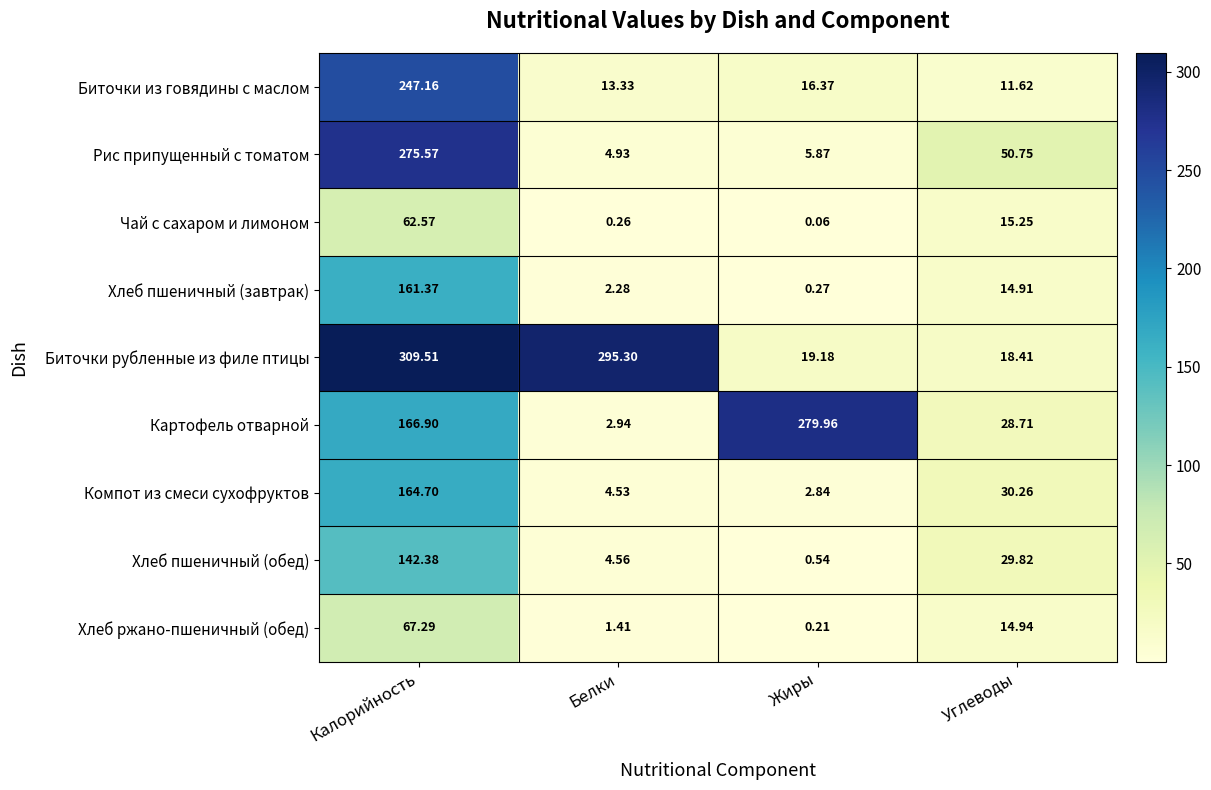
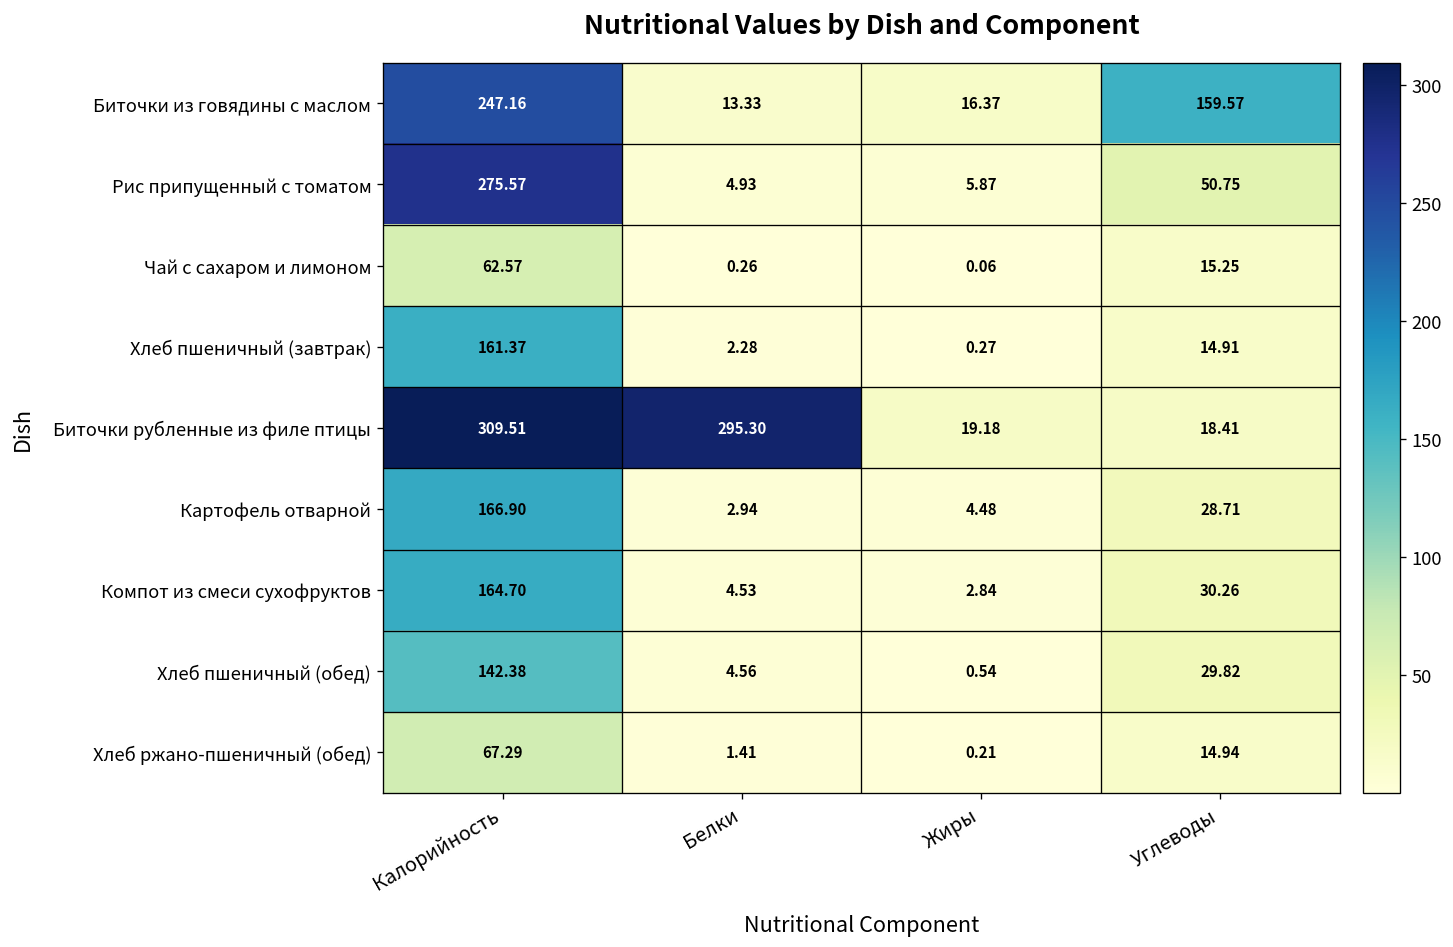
Биточки из говядины с маслом, Углеводы: 11.62 -> 159.57
Картофель отварной, Жиры: 279.96 -> 4.48
